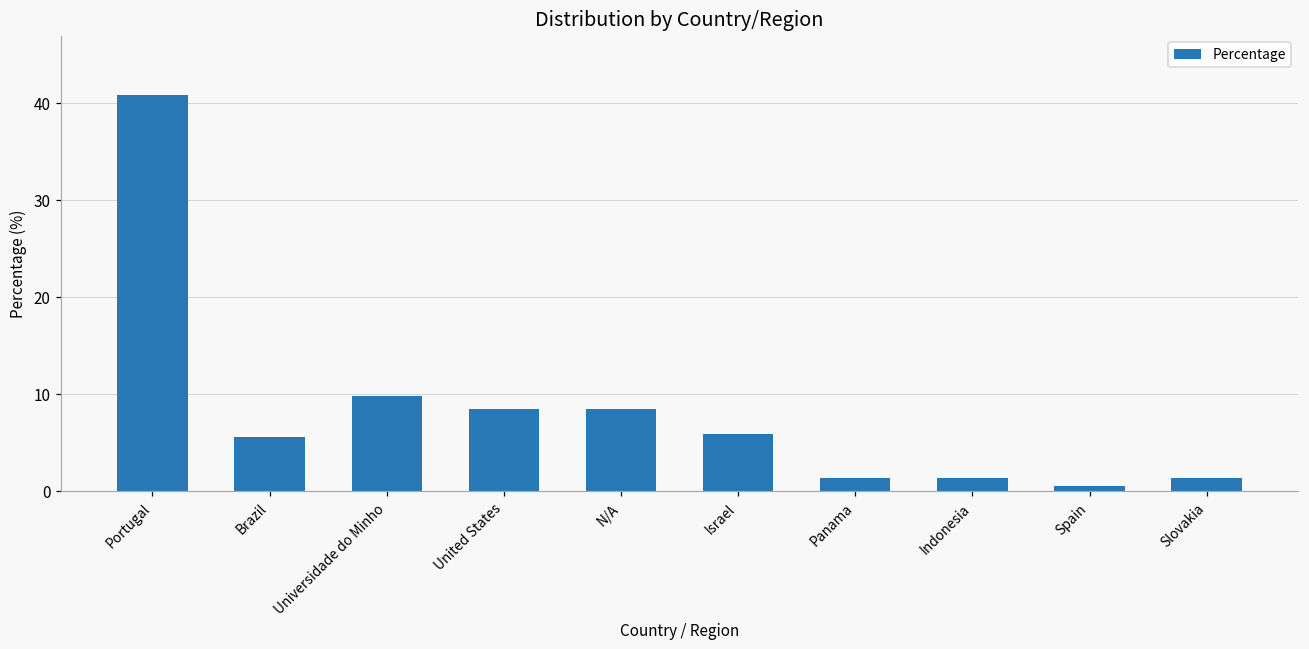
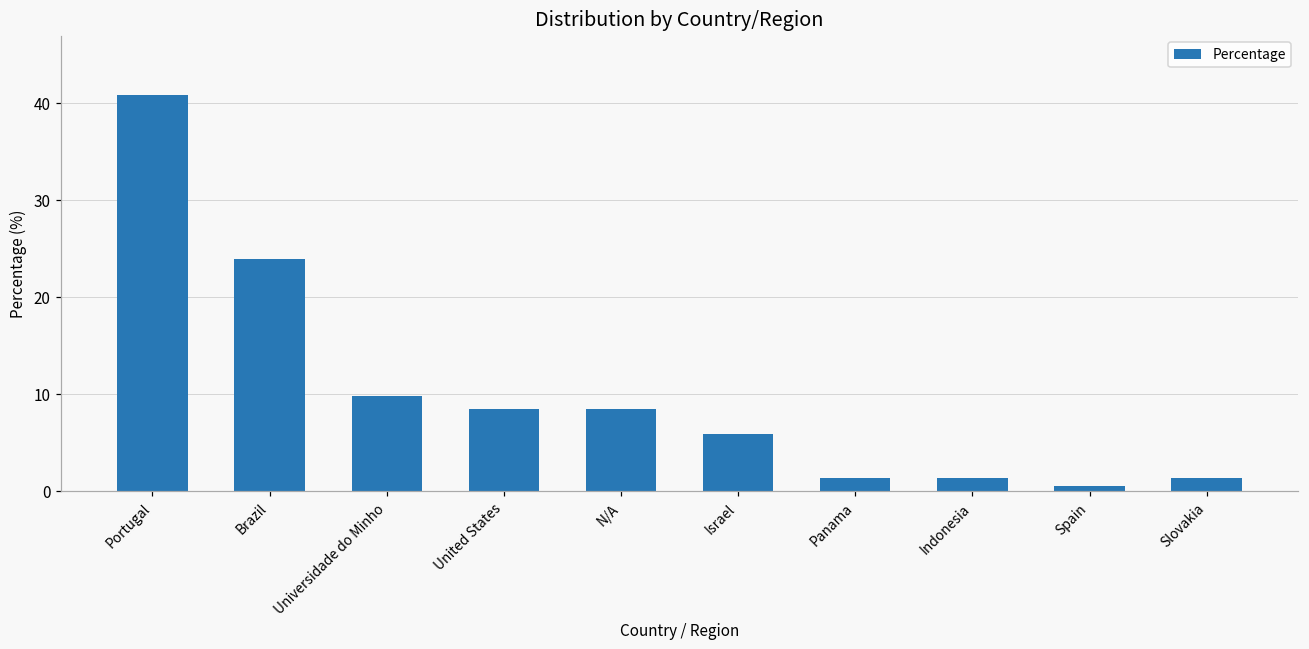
Brazil: 6 -> 24
